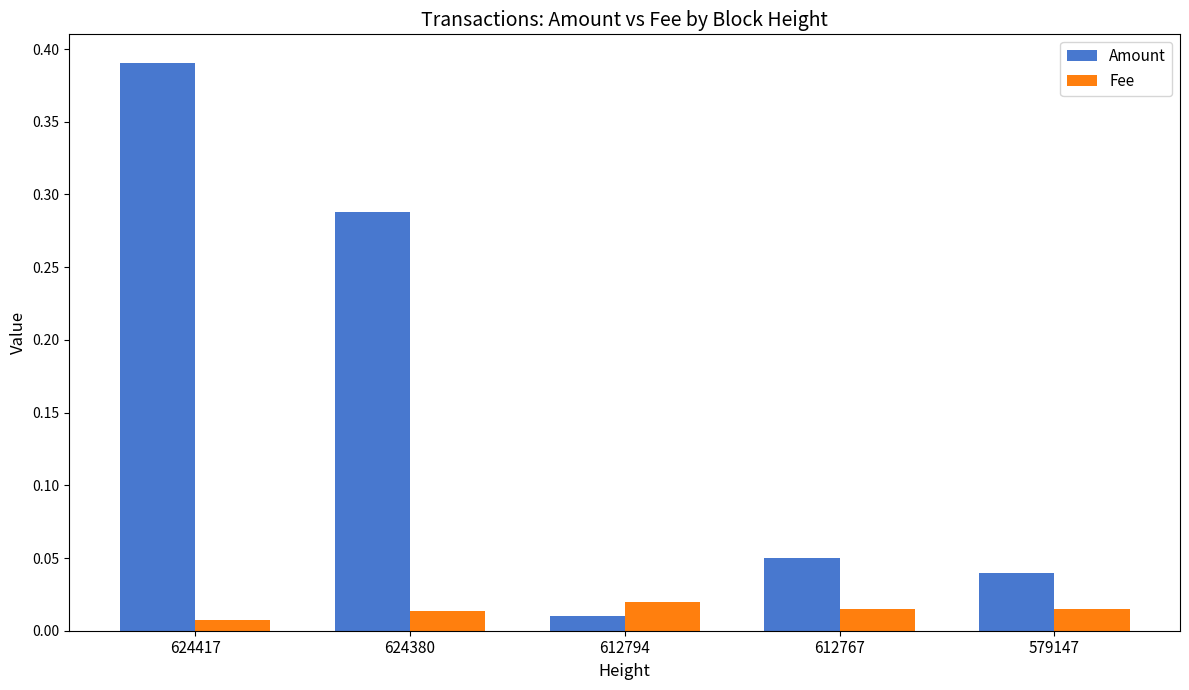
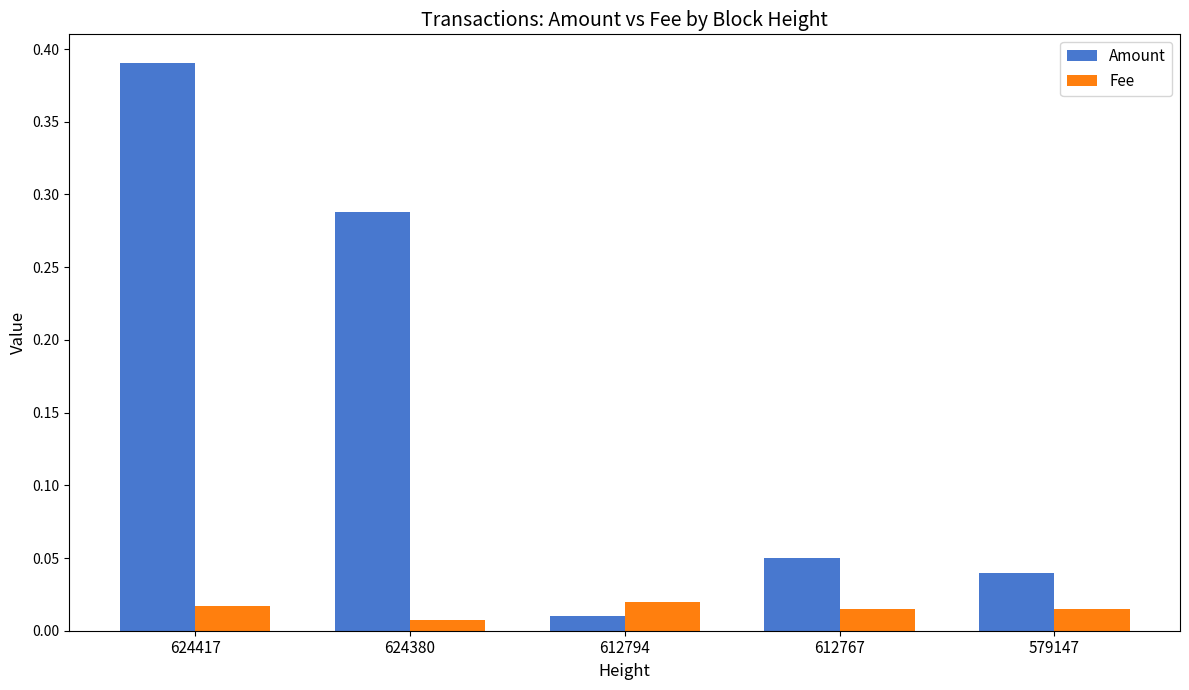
Fee, 624417: 0.007 -> 0.017
Fee, 624380: 0.014 -> 0.007
